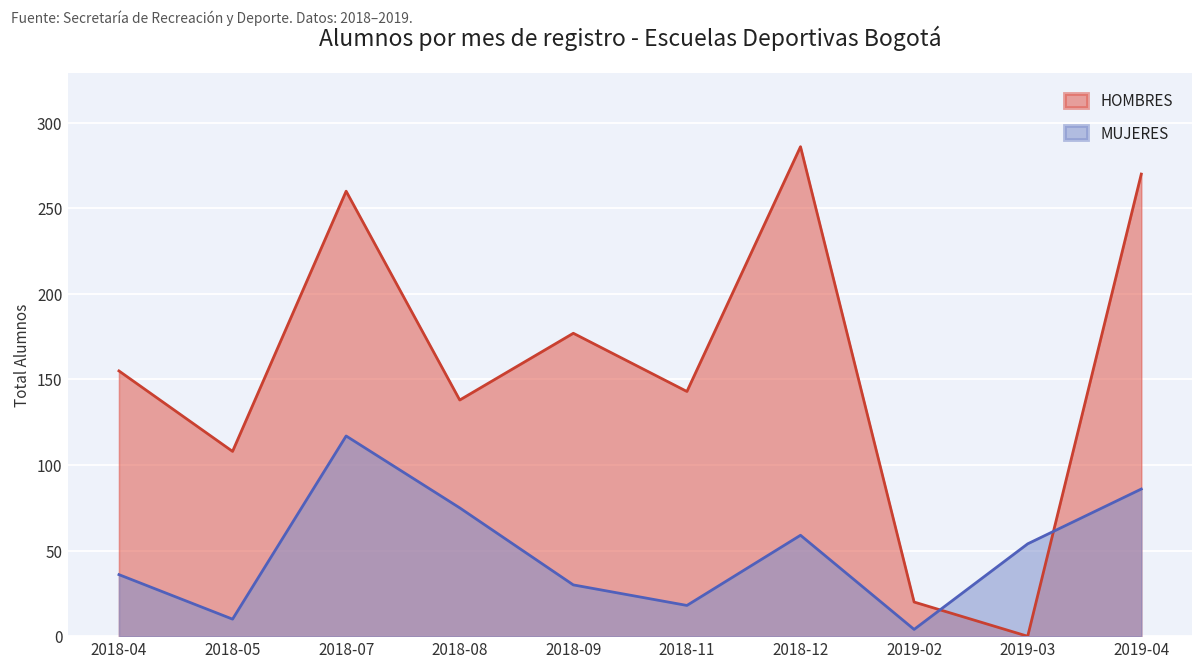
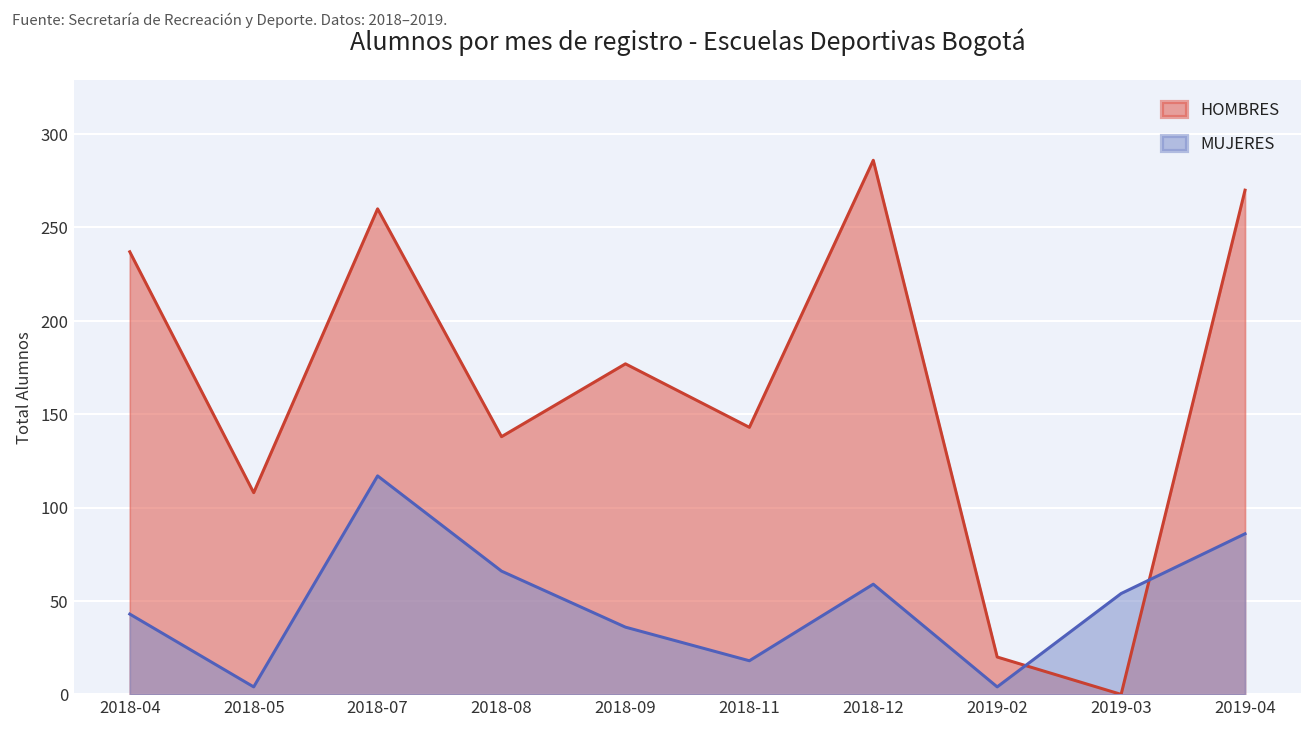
HOMBRES, 2018-04: 155 -> 237
MUJERES, 2018-04: 36 -> 43
MUJERES, 2018-05: 10 -> 4
MUJERES, 2018-08: 75 -> 66
MUJERES, 2018-09: 30 -> 36
